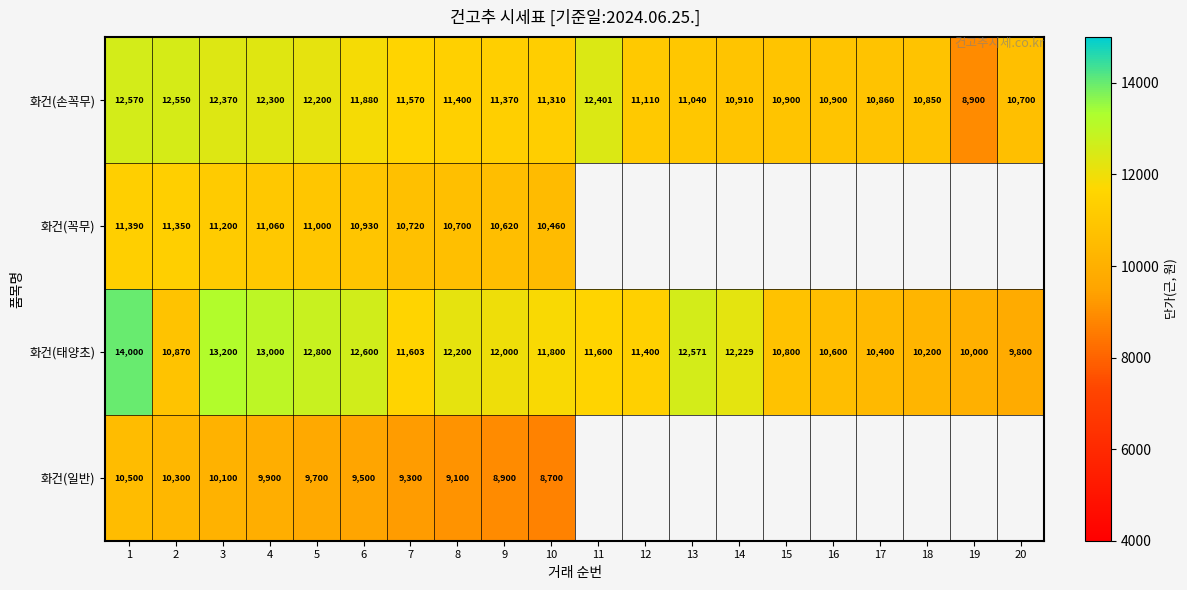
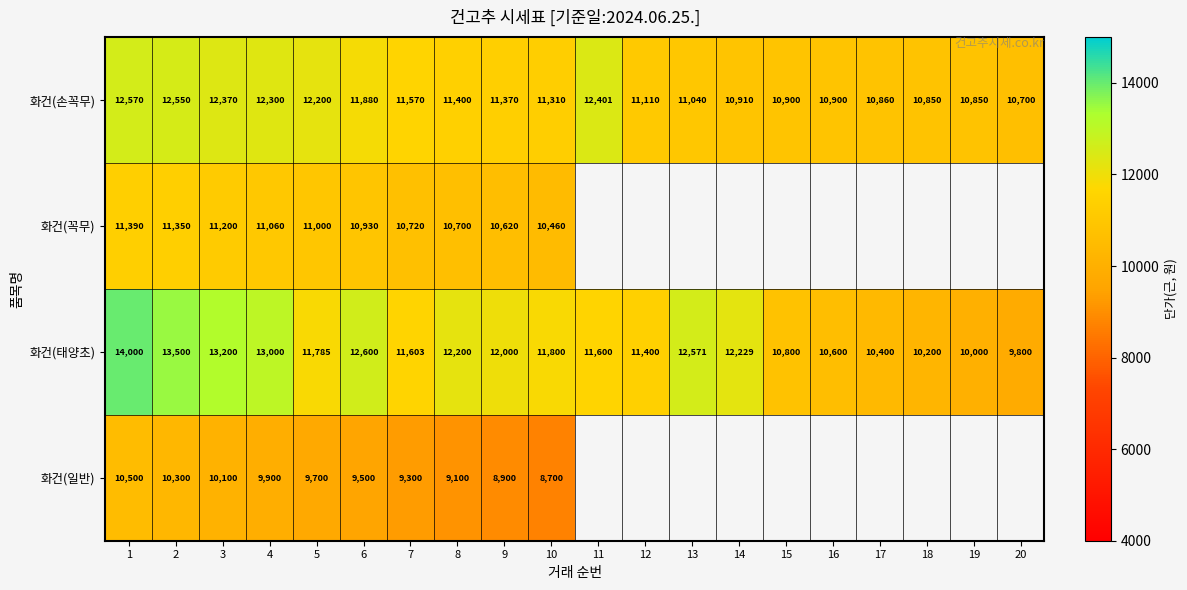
화건(손꼭무), 19: 8,900 -> 10,850
화건(태양초), 2: 10,870 -> 13,500
화건(태양초), 5: 12,800 -> 11,785
